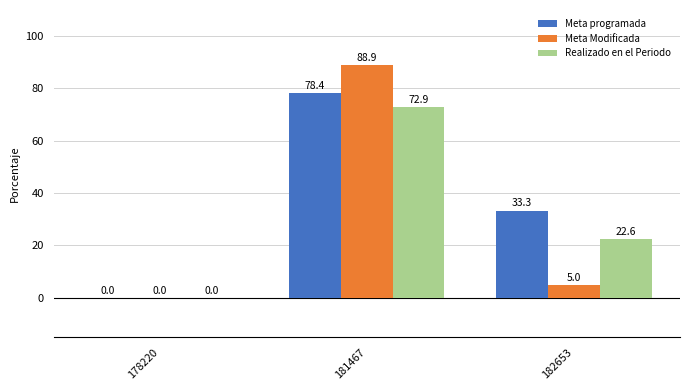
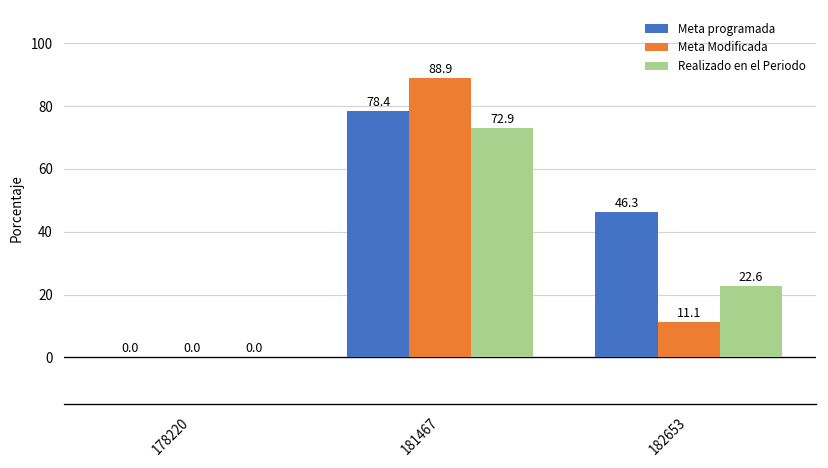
Meta programada, 182653: 33.3 -> 46.3
Meta Modificada, 182653: 5.0 -> 11.1
